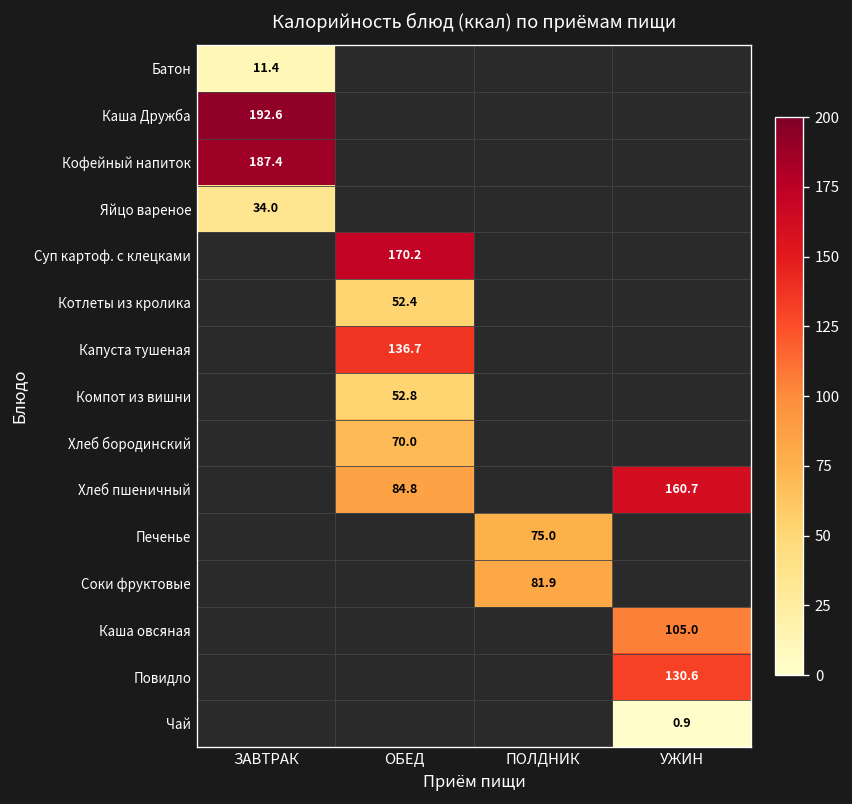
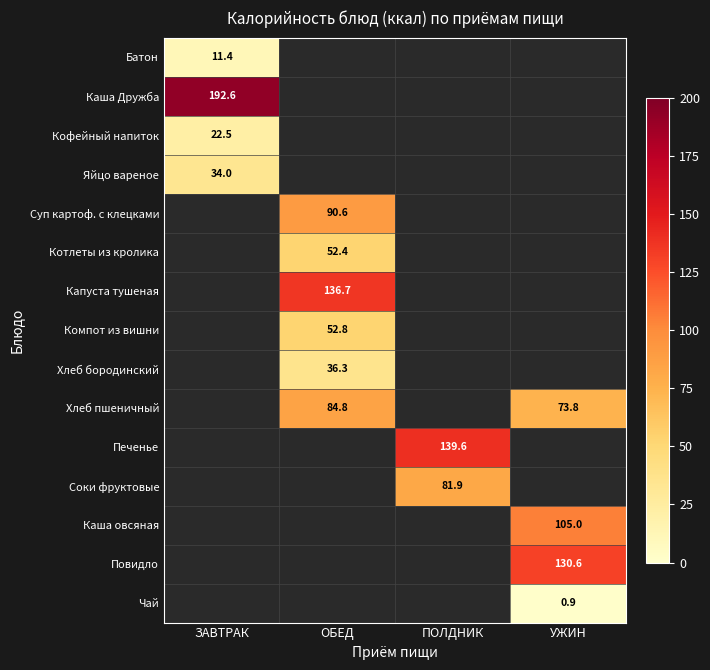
Кофейный напиток, ЗАВТРАК: 187.4 -> 22.5
Суп картоф. с клецками, ОБЕД: 170.2 -> 90.6
Хлеб бородинский, ОБЕД: 70.0 -> 36.3
Хлеб пшеничный, УЖИН: 160.7 -> 73.8
Печенье, ПОЛДНИК: 75.0 -> 139.6
